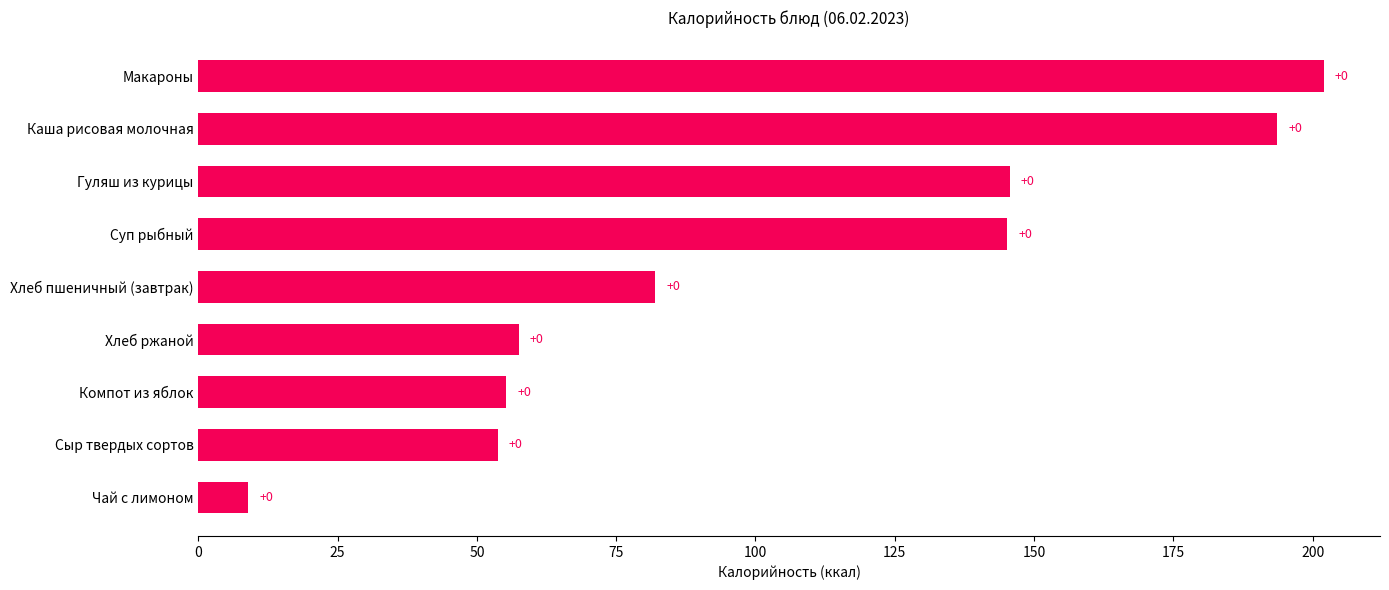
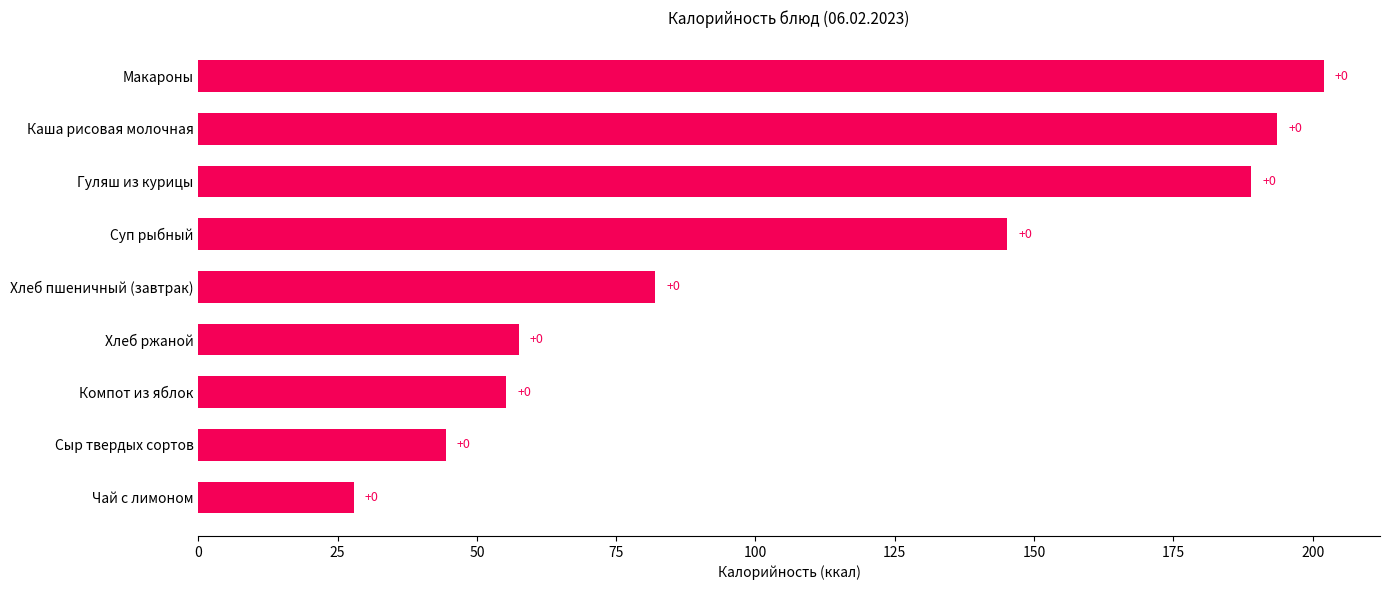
Гуляш из курицы: 146 -> 189
Сыр твердых сортов: 54 -> 44
Чай с лимоном: 9 -> 28
